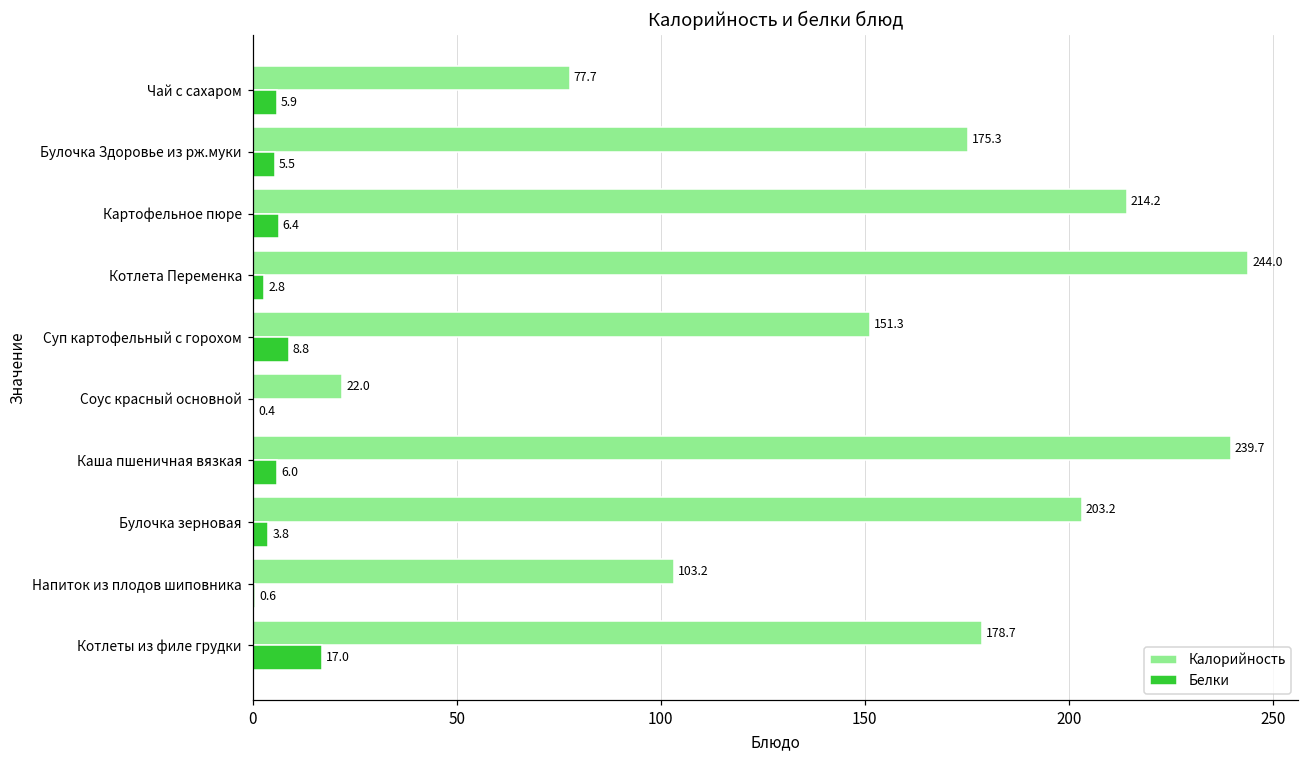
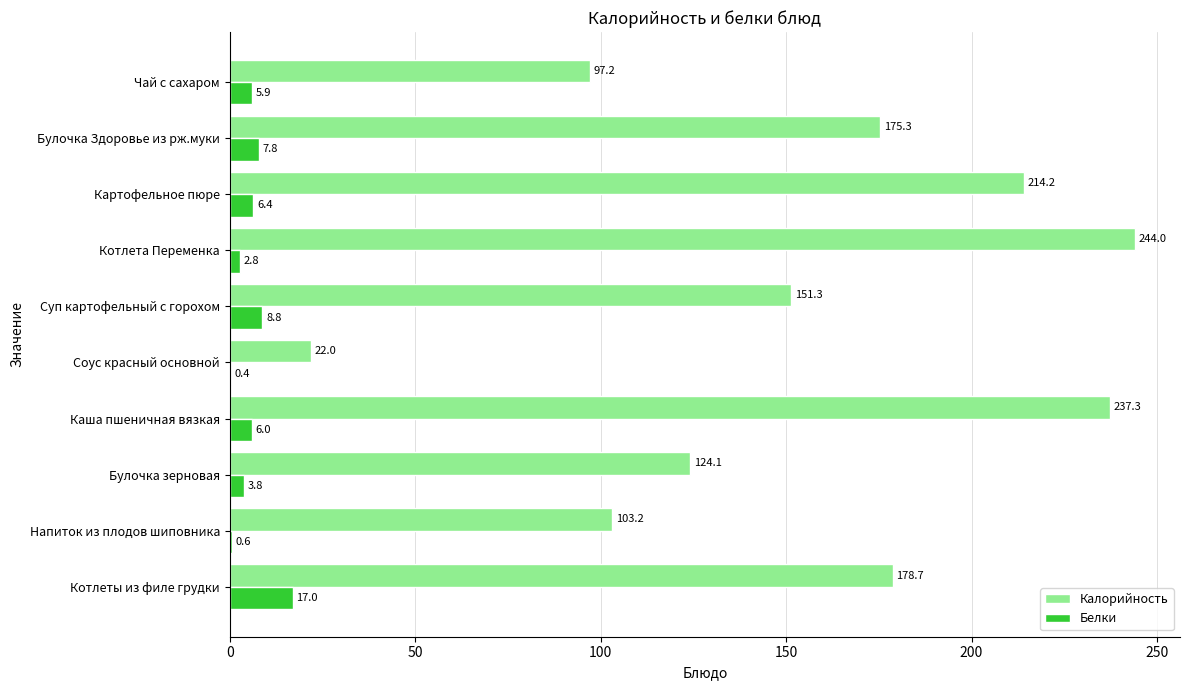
Калорийность, Чай с сахаром: 77.7 -> 97.2
Белки, Булочка Здоровье из рж.муки: 5.5 -> 7.8
Калорийность, Каша пшеничная вязкая: 239.7 -> 237.3
Калорийность, Булочка зерновая: 203.2 -> 124.1
